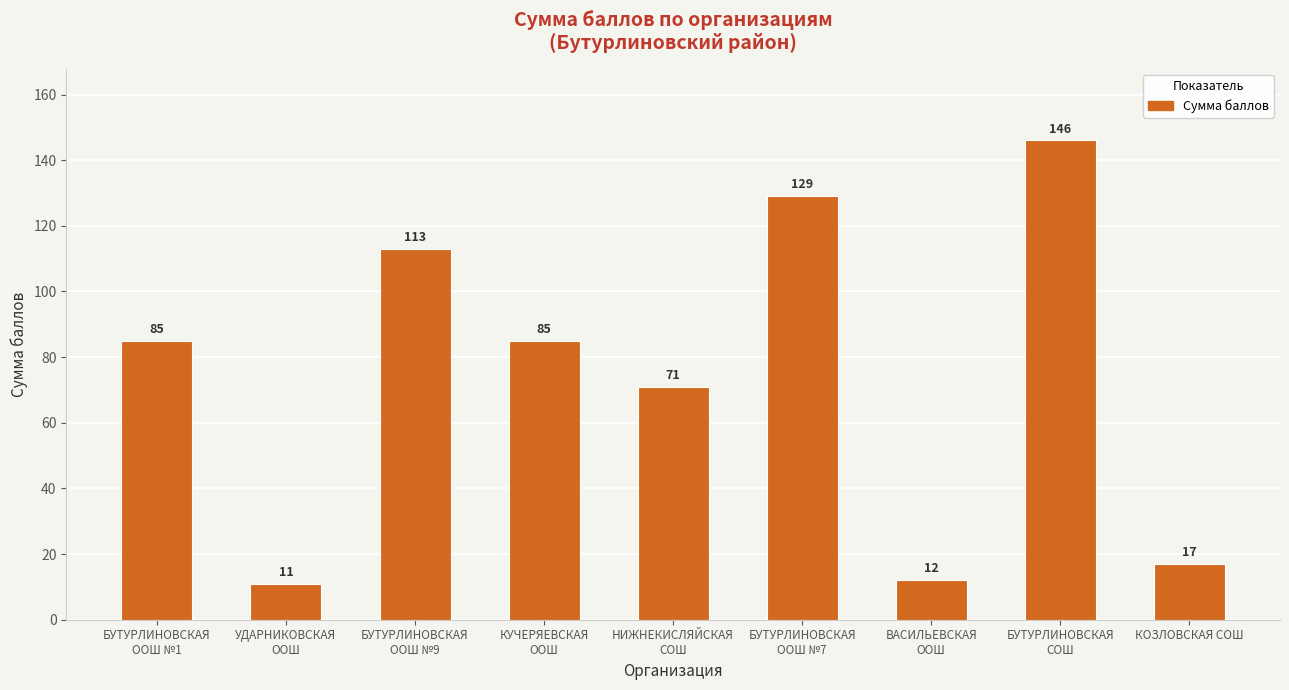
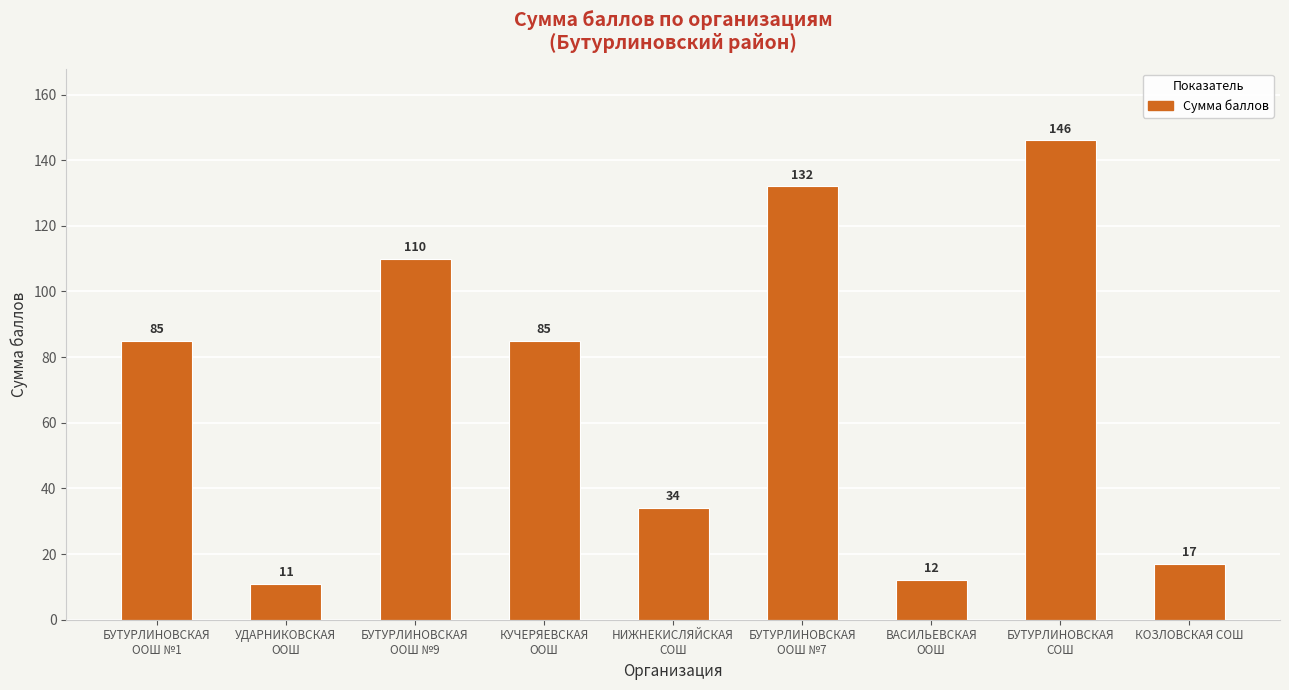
БУТУРЛИНОВСКАЯ ООШ №9: 113 -> 110
НИЖНЕКИСЛЯЙСКАЯ СОШ: 71 -> 34
БУТУРЛИНОВСКАЯ ООШ №7: 129 -> 132
